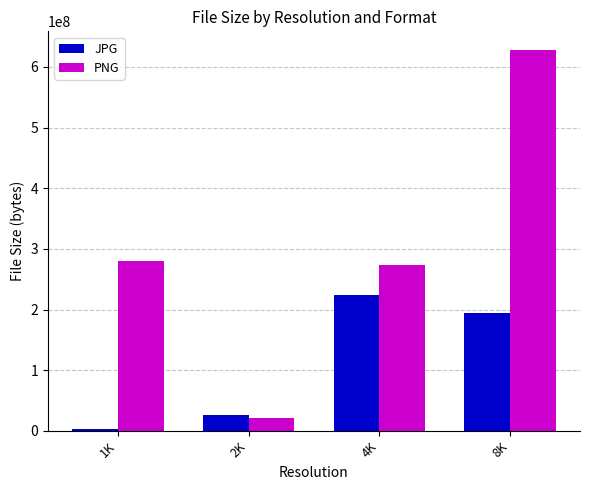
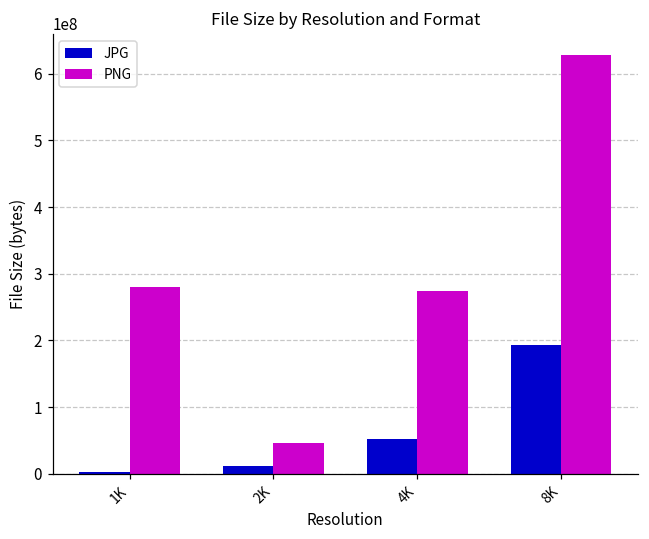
JPG, 2K: 30000000 -> 10000000
PNG, 2K: 20000000 -> 50000000
JPG, 4K: 220000000 -> 50000000
